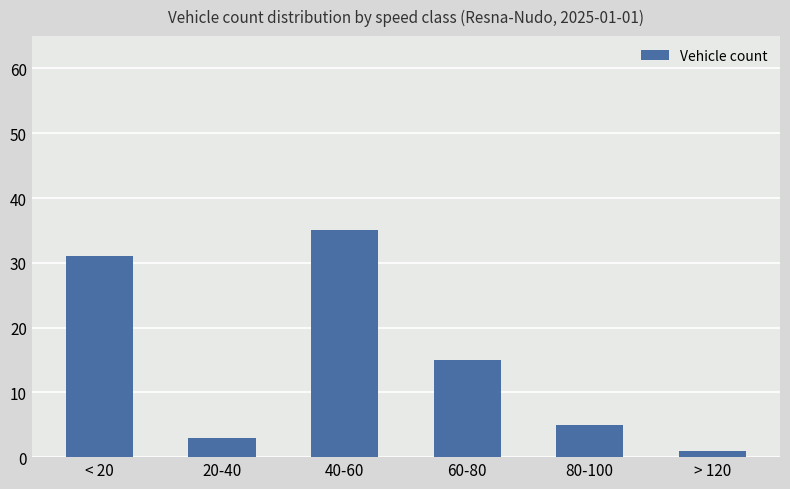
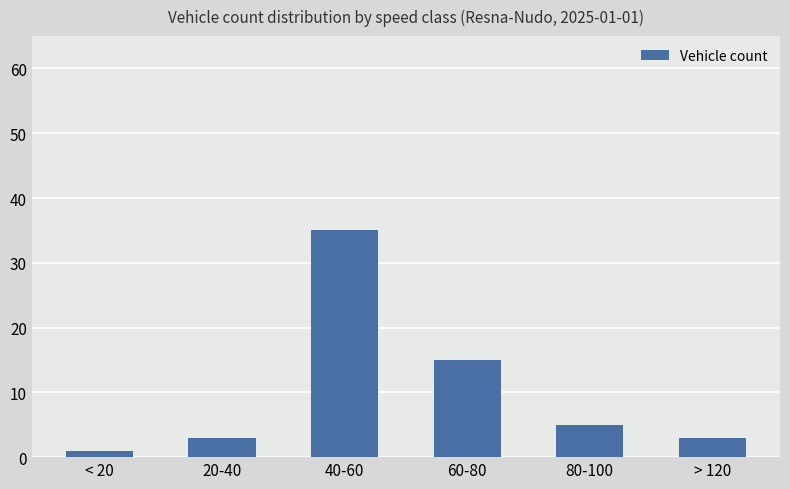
< 20: 31 -> 1
> 120: 1 -> 3
